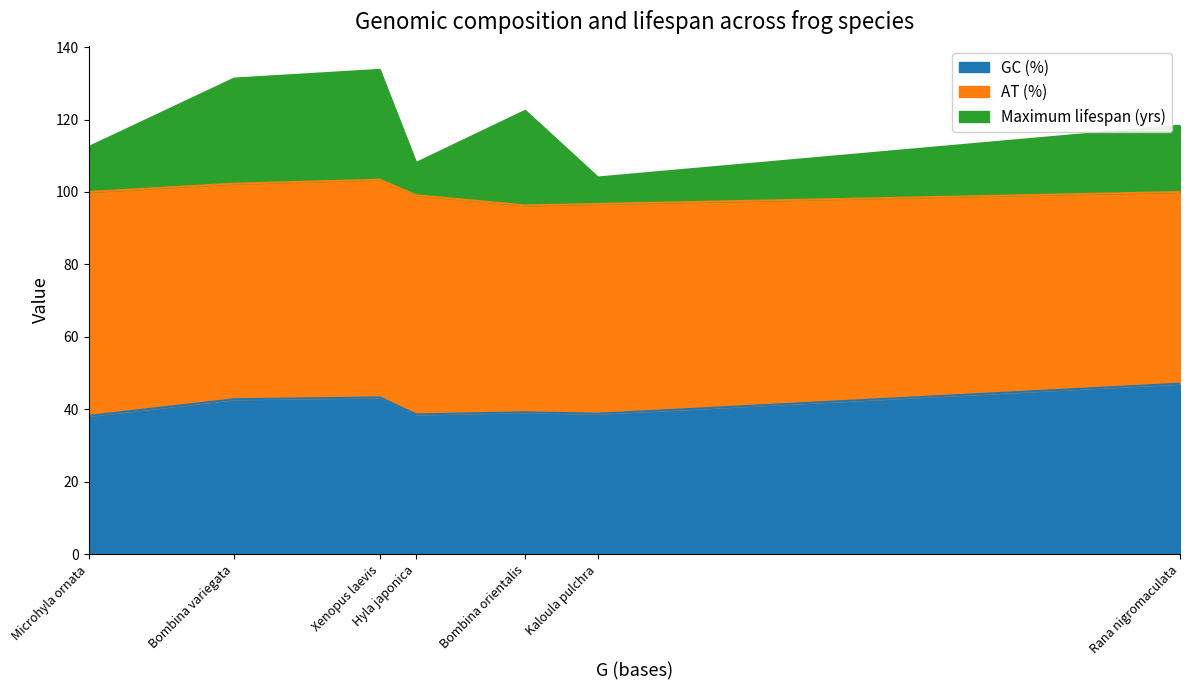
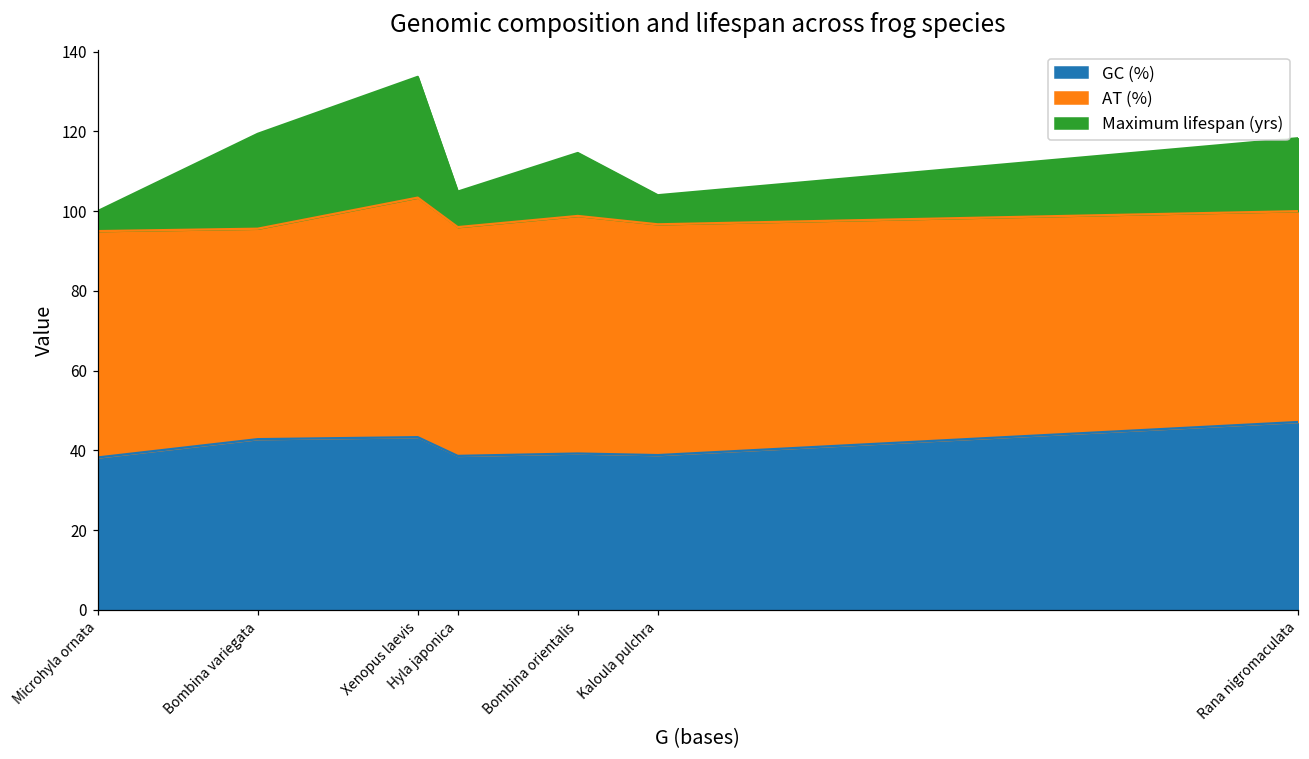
AT (%), Microhyla ornata: 62 -> 57
Maximum lifespan (yrs), Microhyla ornata: 12 -> 5
AT (%), Bombina variegata: 60 -> 53
Maximum lifespan (yrs), Bombina variegata: 29 -> 24
AT (%), Hyla japonica: 60 -> 57
AT (%), Bombina orientalis: 57 -> 60
Maximum lifespan (yrs), Bombina orientalis: 26 -> 16
